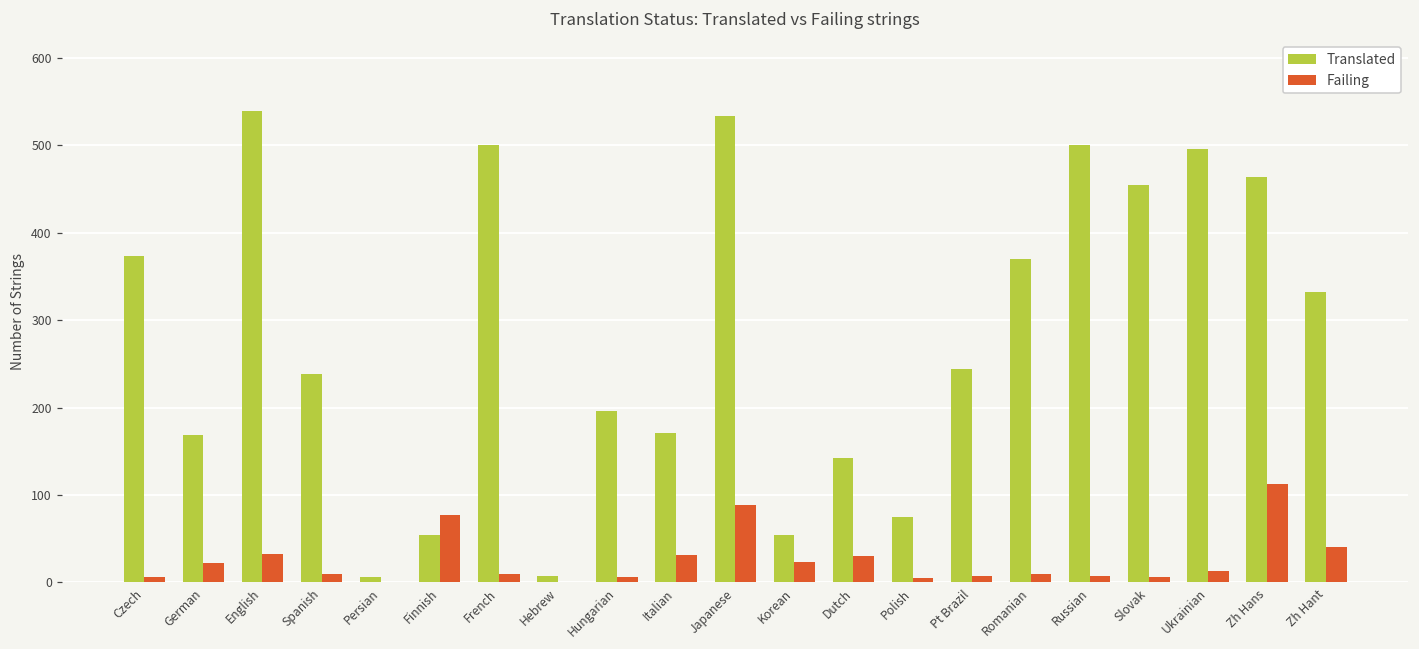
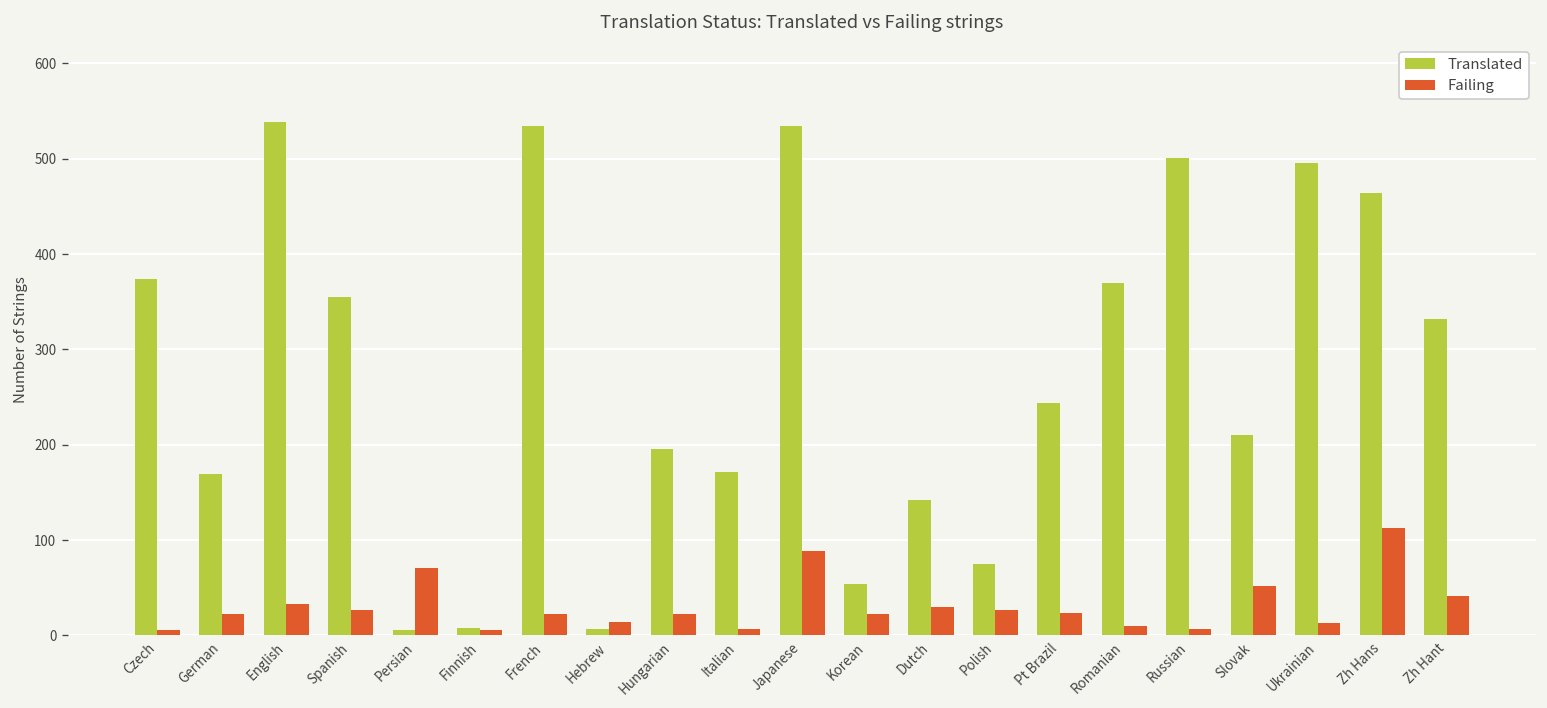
Translated, Spanish: 240 -> 360
Failing, Spanish: 10 -> 30
Failing, Persian: 0 -> 70
Translated, Finnish: 50 -> 10
Failing, Finnish: 80 -> 10
Translated, French: 500 -> 530
Failing, French: 10 -> 20
Failing, Hebrew: 0 -> 10
Failing, Hungarian: 10 -> 20
Failing, Italian: 30 -> 10
Failing, Polish: 10 -> 30
Failing, Pt Brazil: 10 -> 20
Translated, Slovak: 460 -> 210
Failing, Slovak: 10 -> 50
